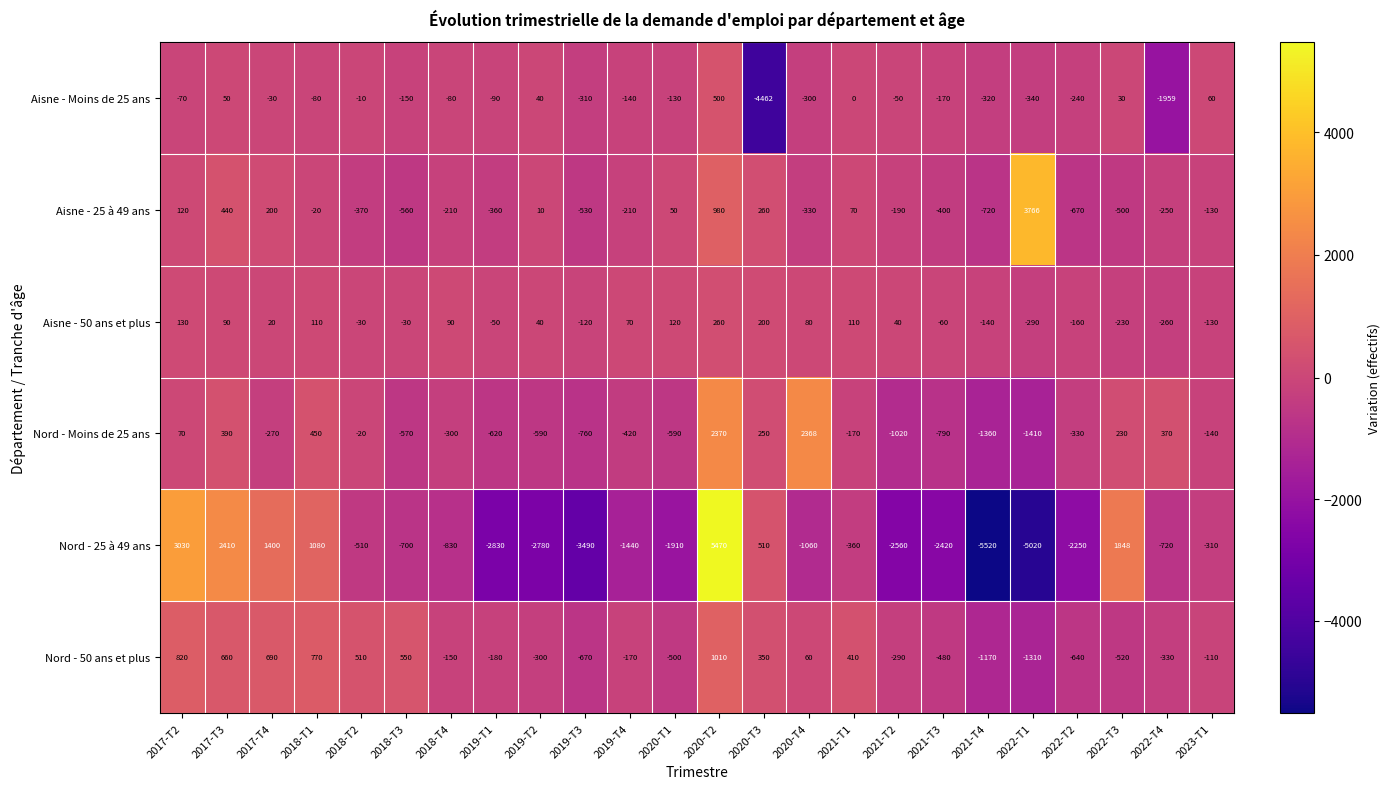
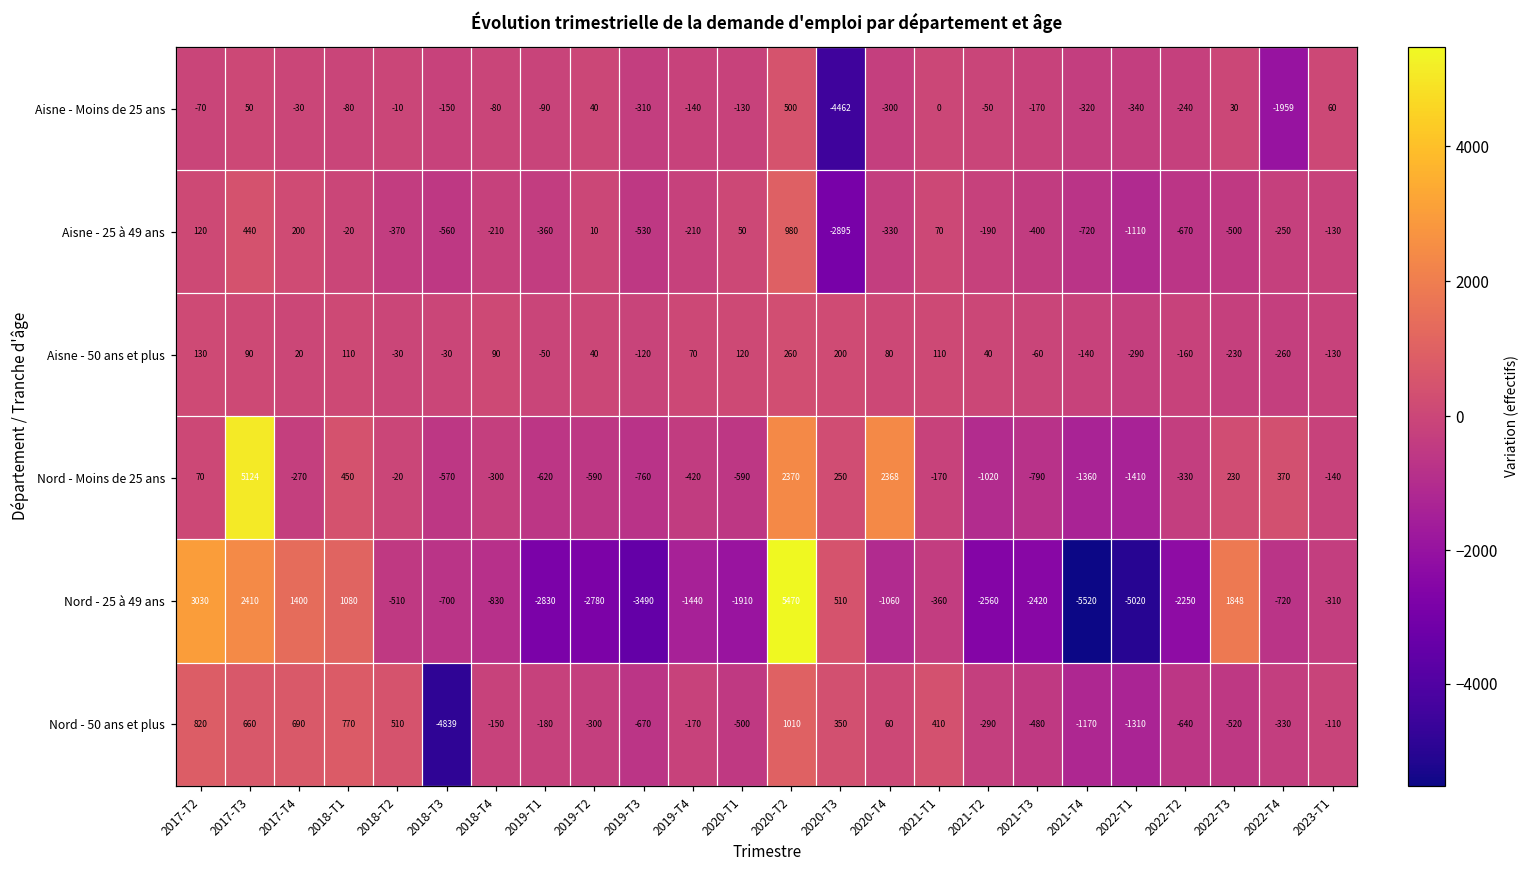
Aisne - 25 à 49 ans, 2020-T3: 260 -> -2895
Aisne - 25 à 49 ans, 2022-T1: 3766 -> -1110
Nord - Moins de 25 ans, 2017-T3: 390 -> 5124
Nord - 50 ans et plus, 2018-T3: 550 -> -4839
